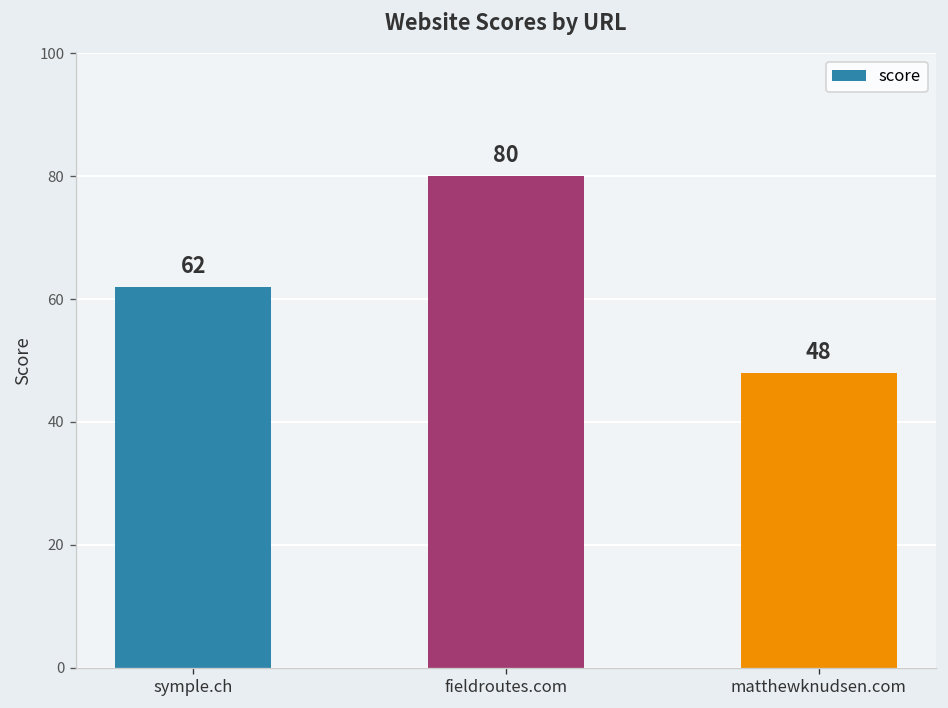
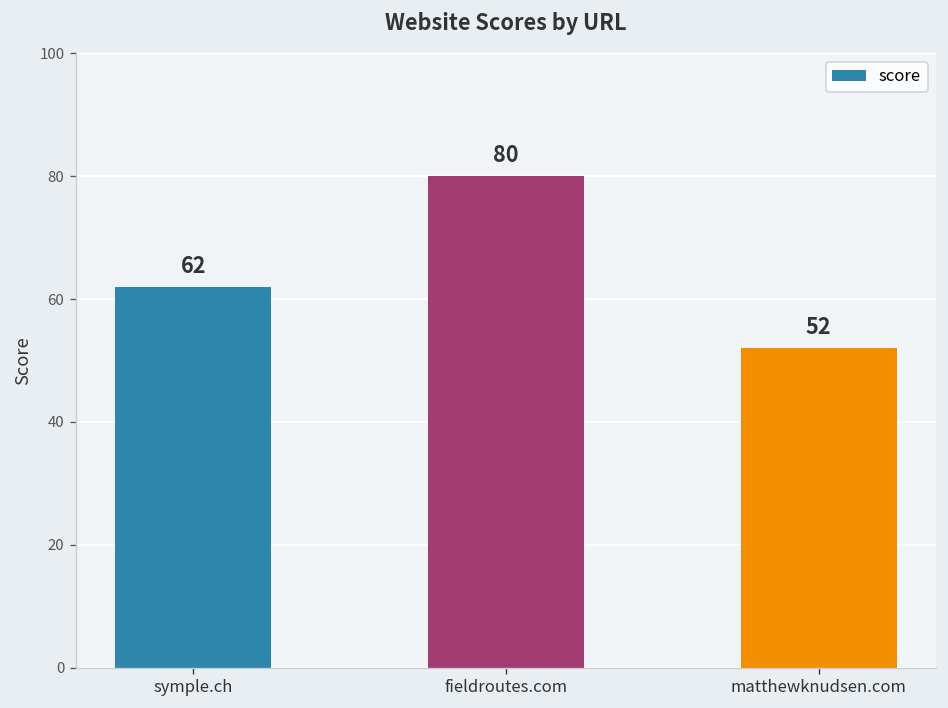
matthewknudsen.com: 48 -> 52
